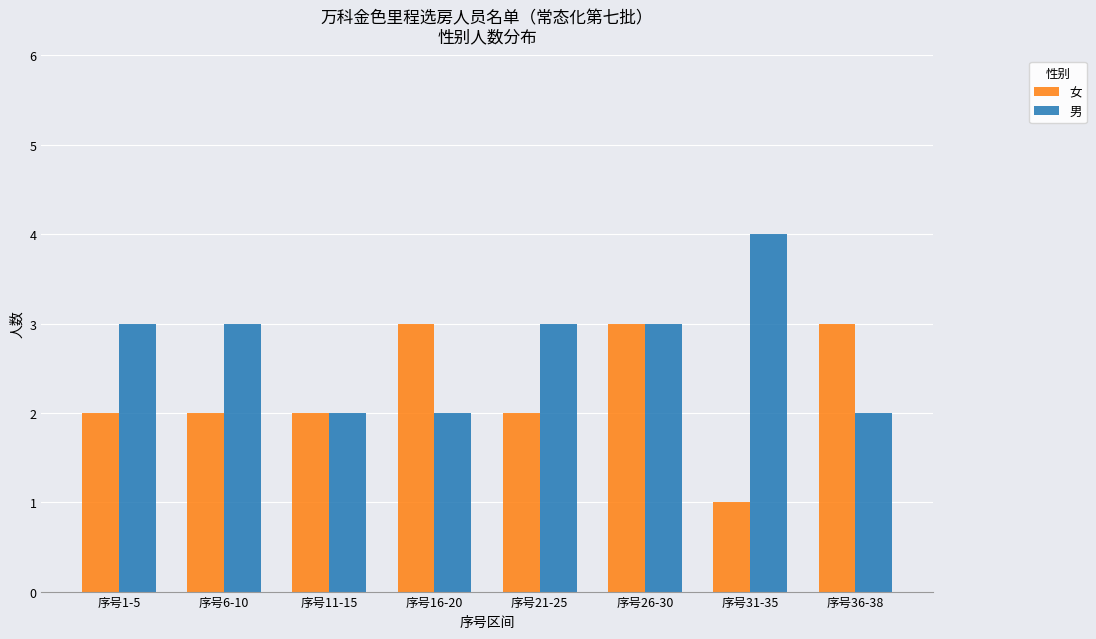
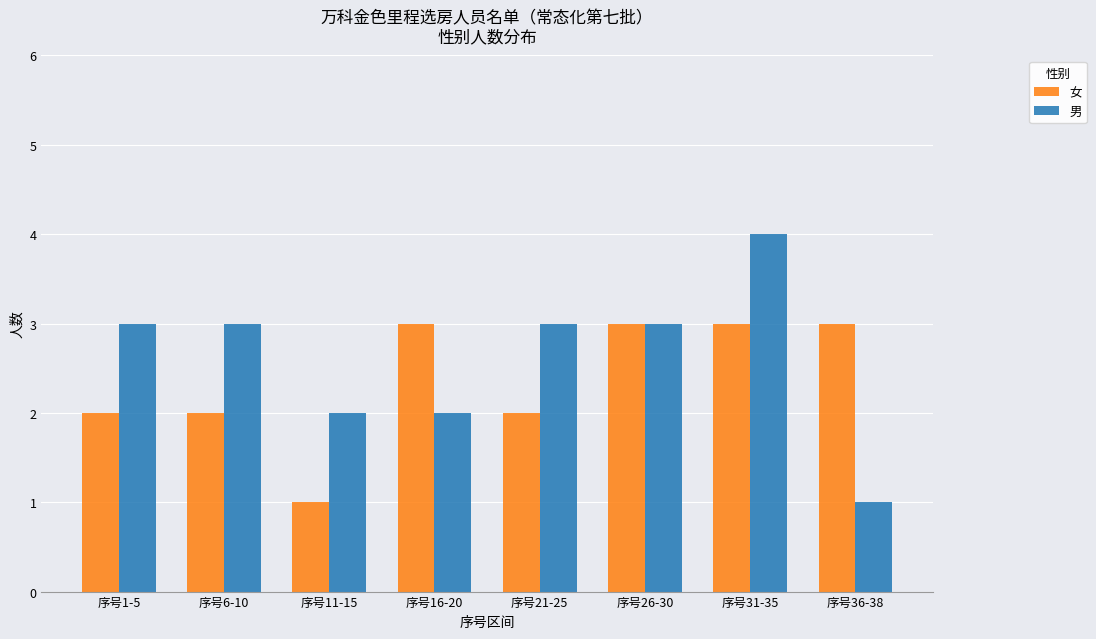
女, 序号11-15: 2 -> 1
女, 序号31-35: 1 -> 3
男, 序号36-38: 2 -> 1
